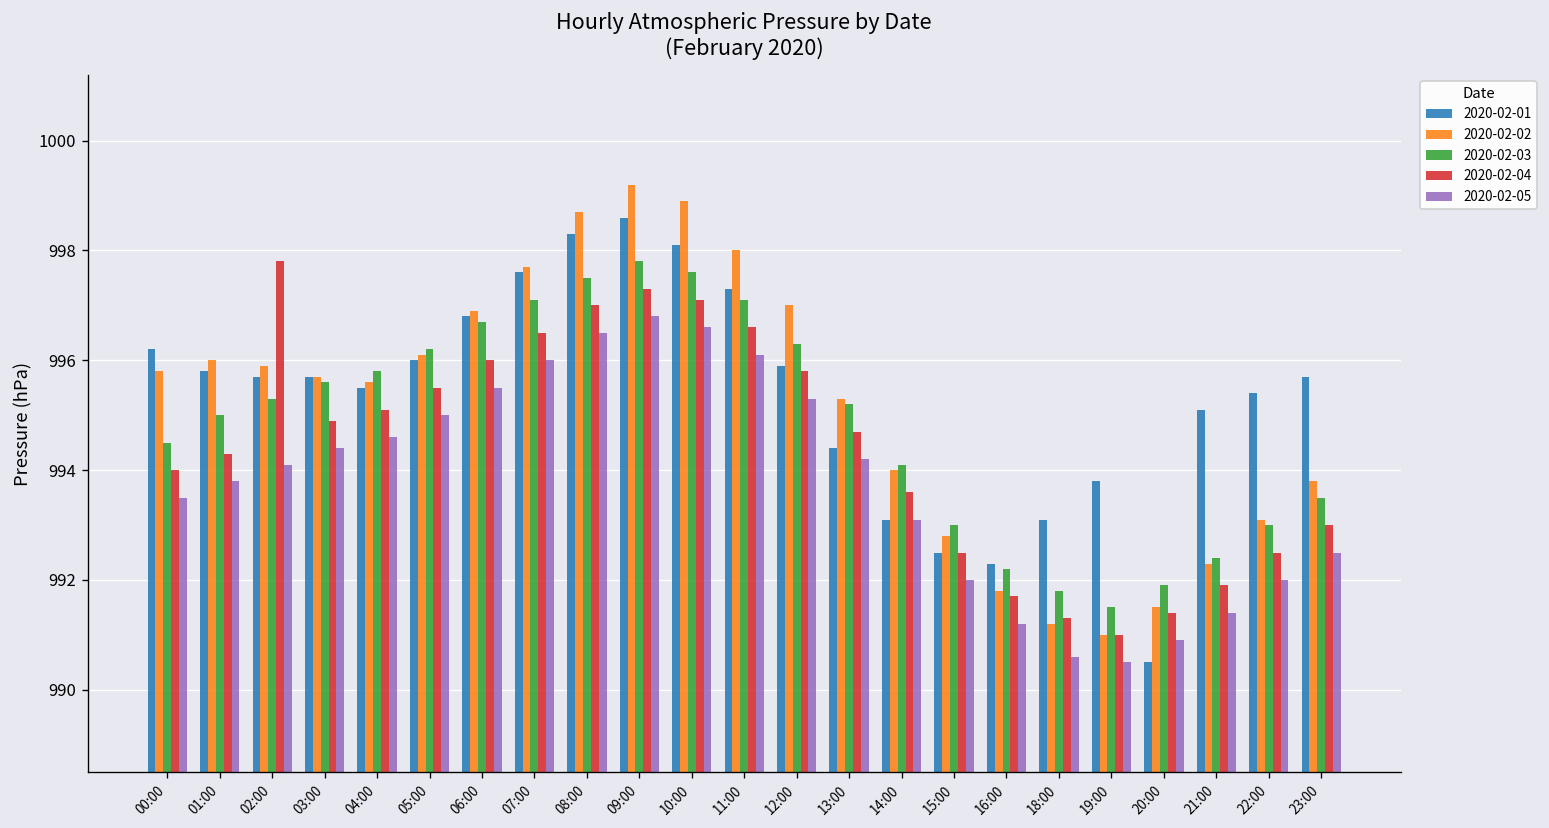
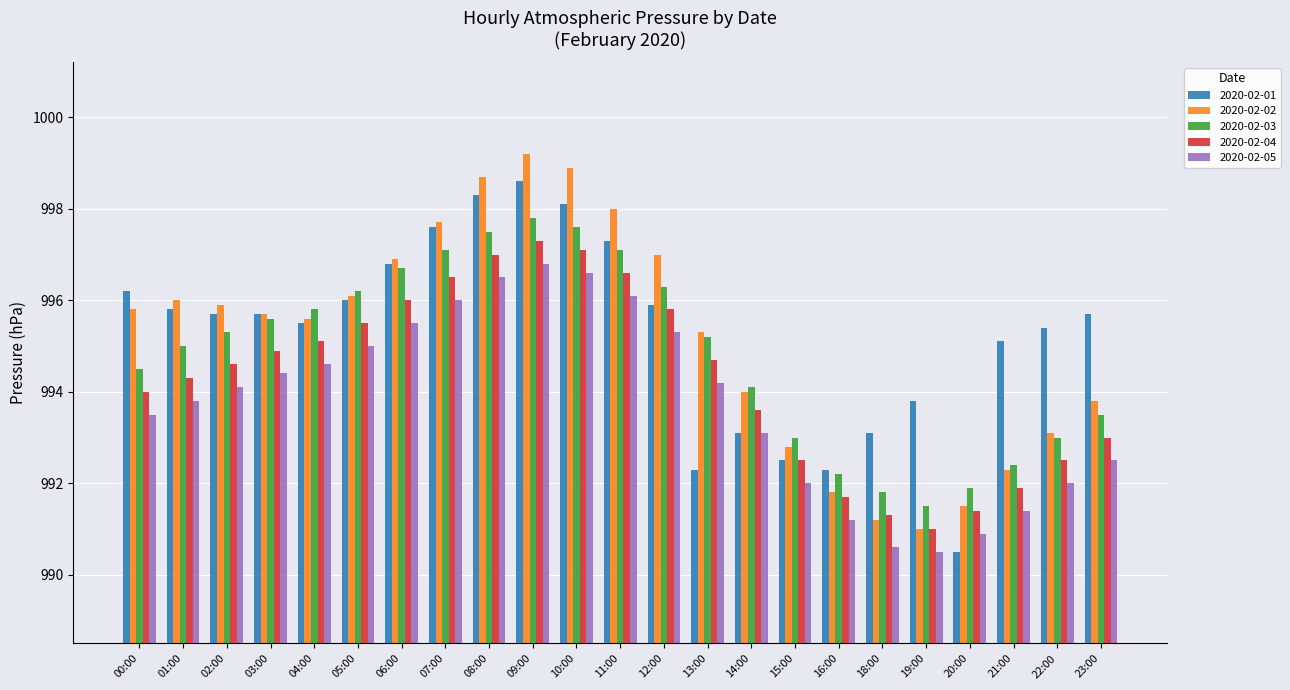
2020-02-04, 02:00: 997.8 -> 994.6
2020-02-01, 13:00: 994.4 -> 992.3
